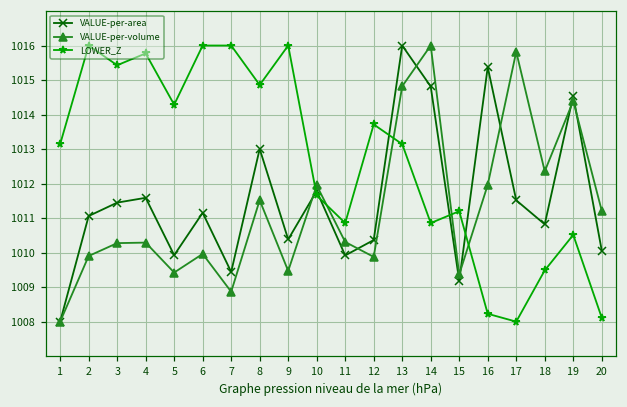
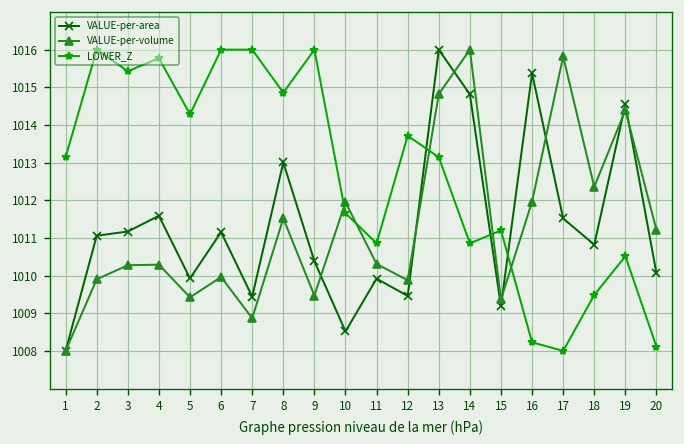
VALUE-per-area, 3: 1011.4 -> 1011.2
VALUE-per-area, 10: 1011.8 -> 1008.5
VALUE-per-area, 12: 1010.4 -> 1009.5
